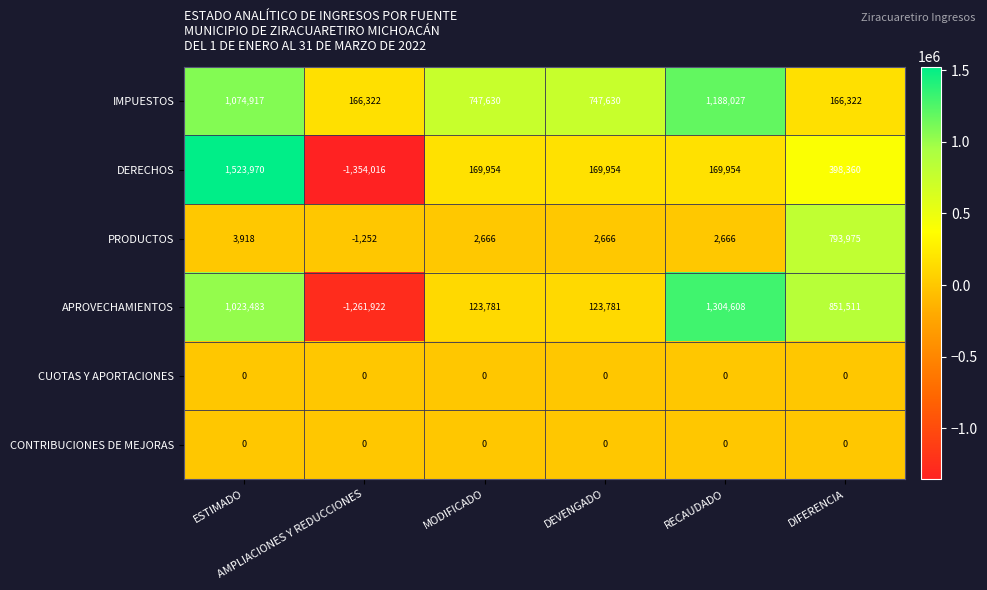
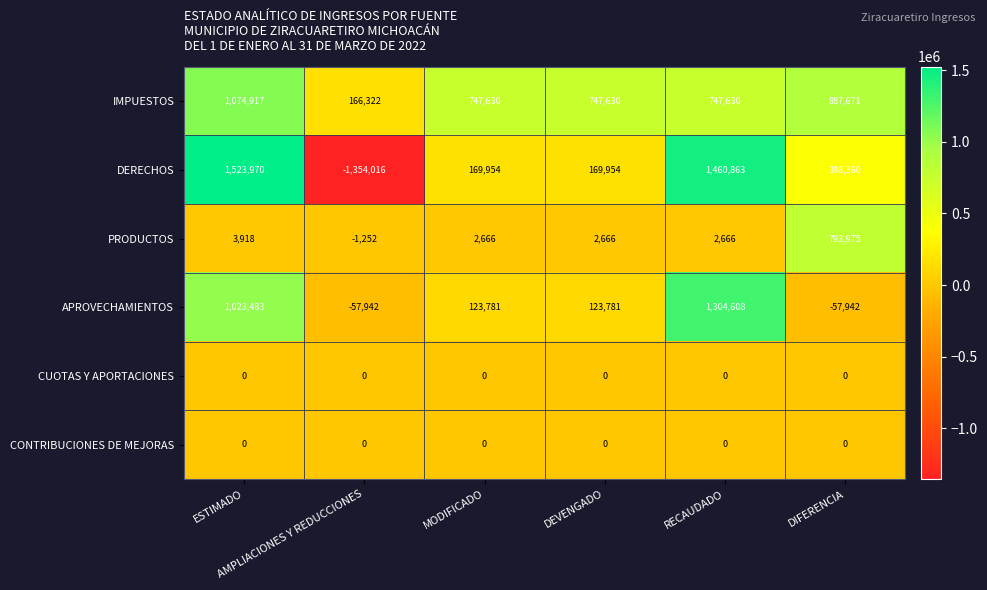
IMPUESTOS, RECAUDADO: 1,188,027 -> 747,630
IMPUESTOS, DIFERENCIA: 166,322 -> 887,671
DERECHOS, RECAUDADO: 169,954 -> 1,460,863
APROVECHAMIENTOS, AMPLIACIONES Y REDUCCIONES: -1,261,922 -> -57,942
APROVECHAMIENTOS, DIFERENCIA: 851,511 -> -57,942
